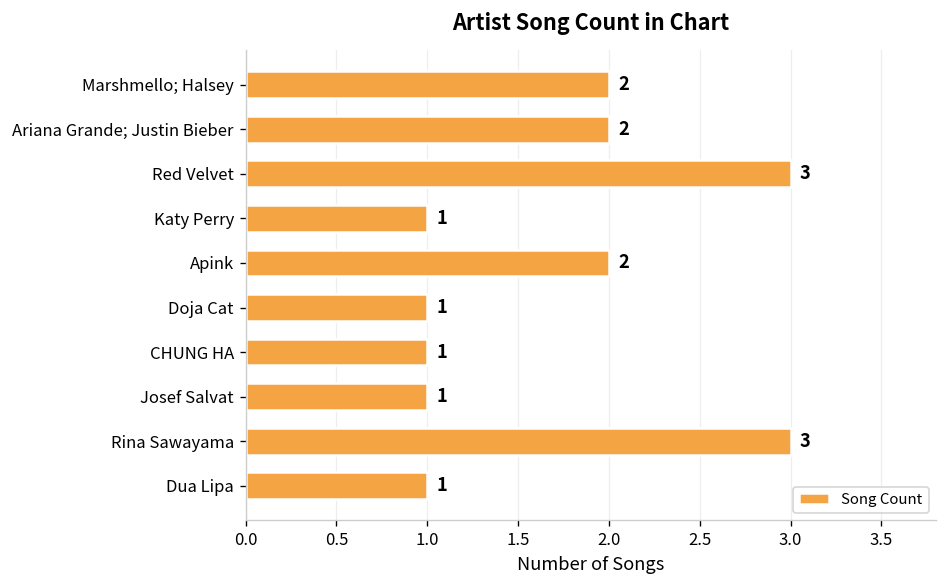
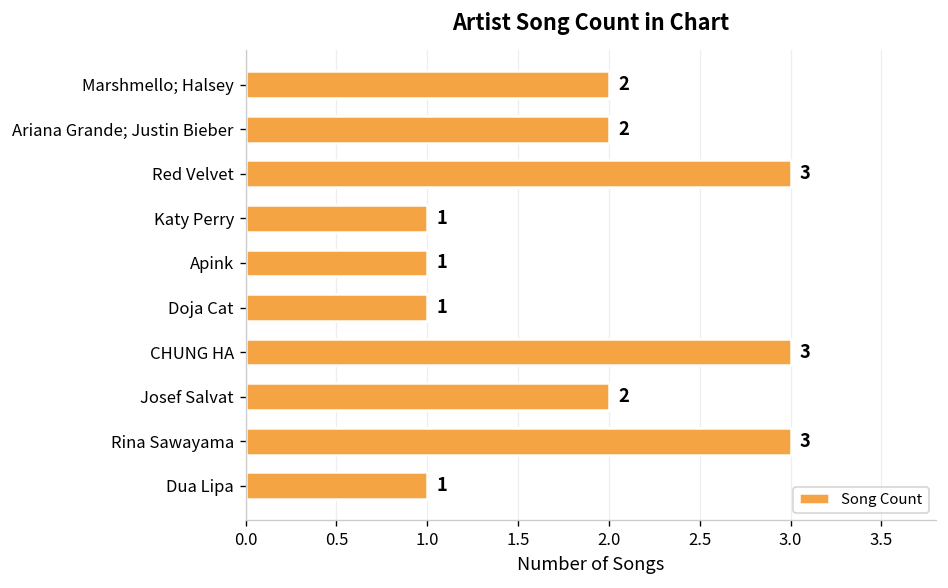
Apink: 2 -> 1
CHUNG HA: 1 -> 3
Josef Salvat: 1 -> 2
